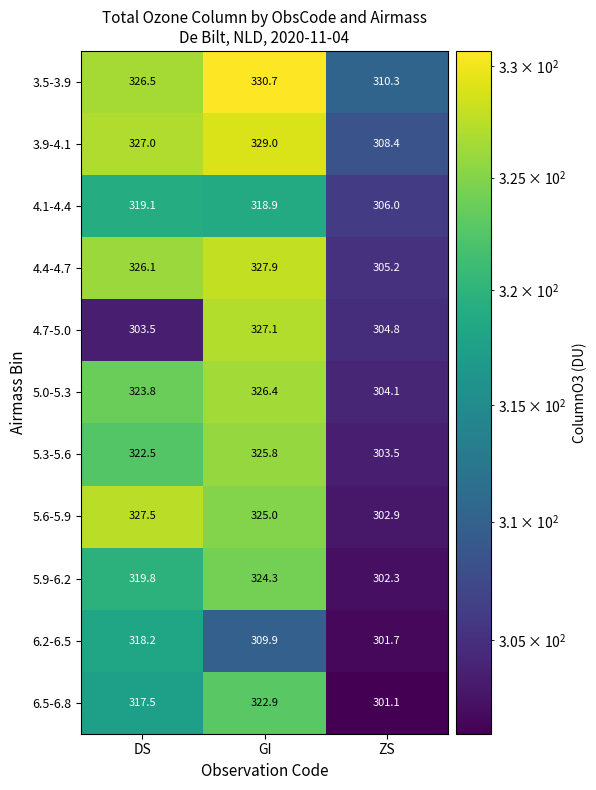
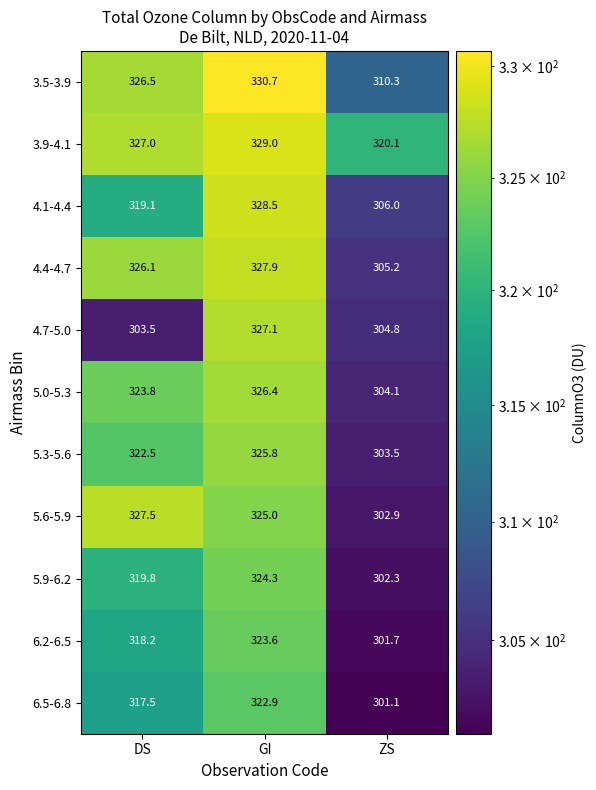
3.9-4.1, ZS: 308.4 -> 320.1
4.1-4.4, GI: 318.9 -> 328.5
6.2-6.5, GI: 309.9 -> 323.6
